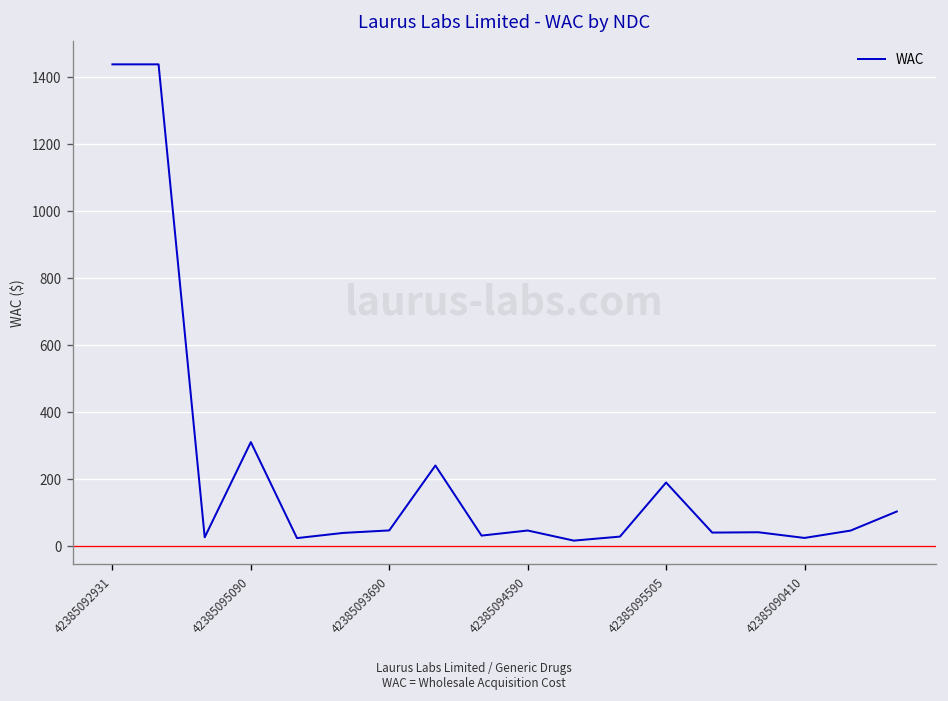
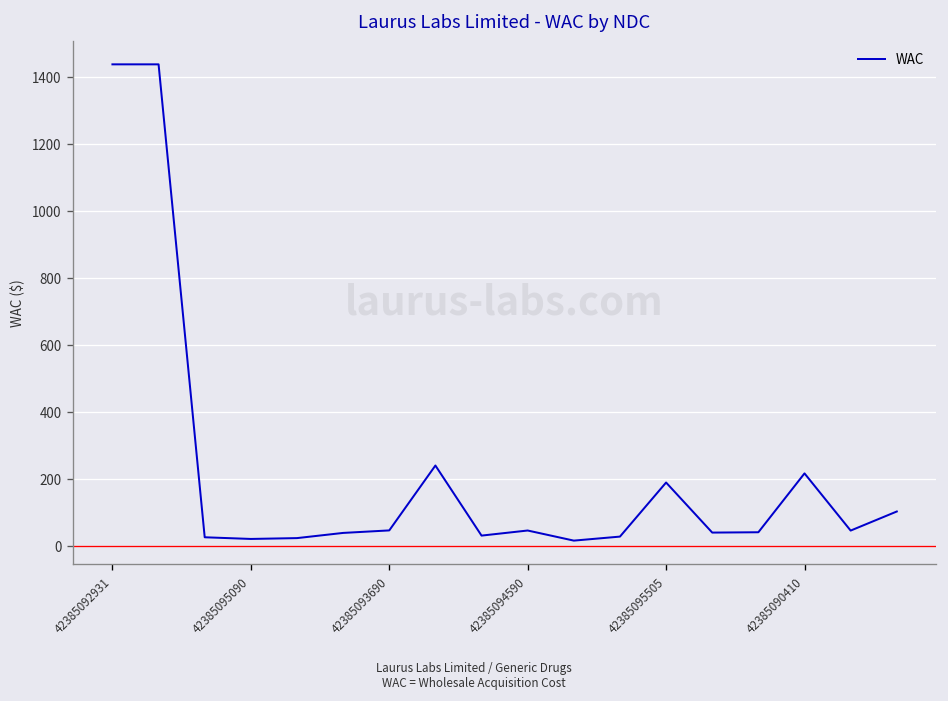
42385095090: 310 -> 20
42385090410: 20 -> 220
